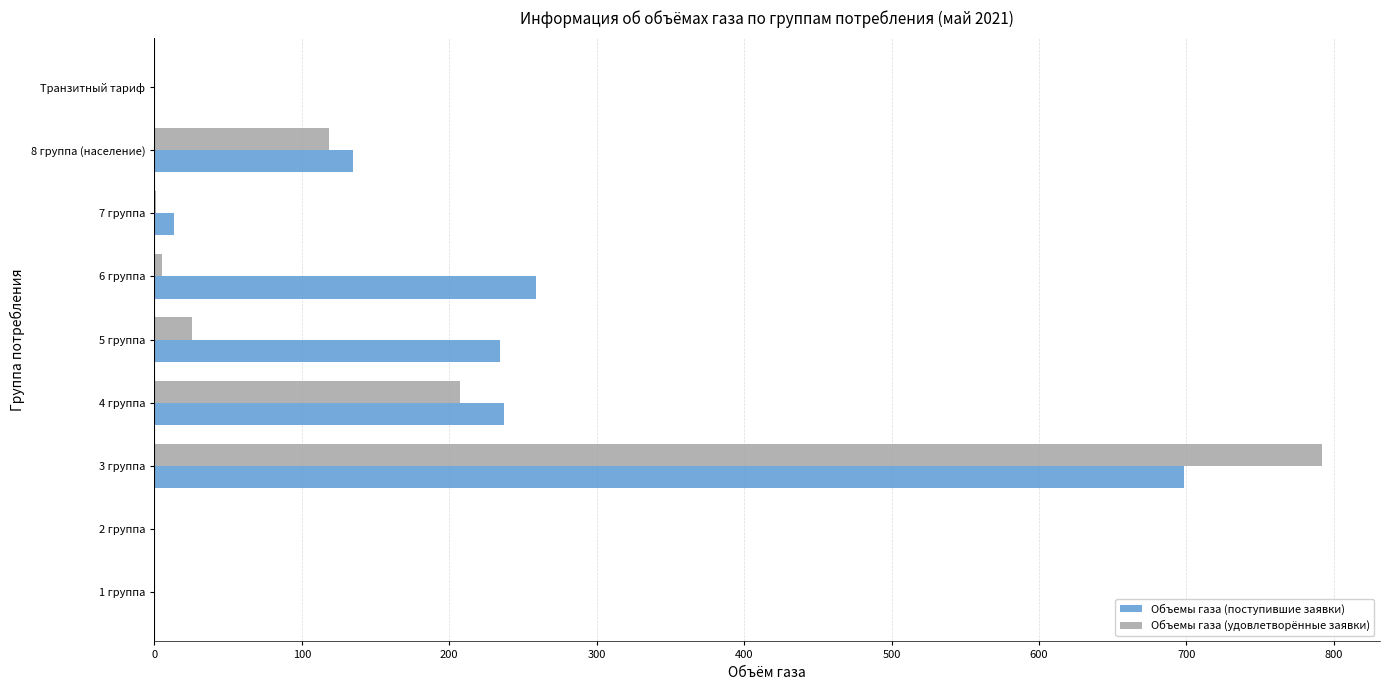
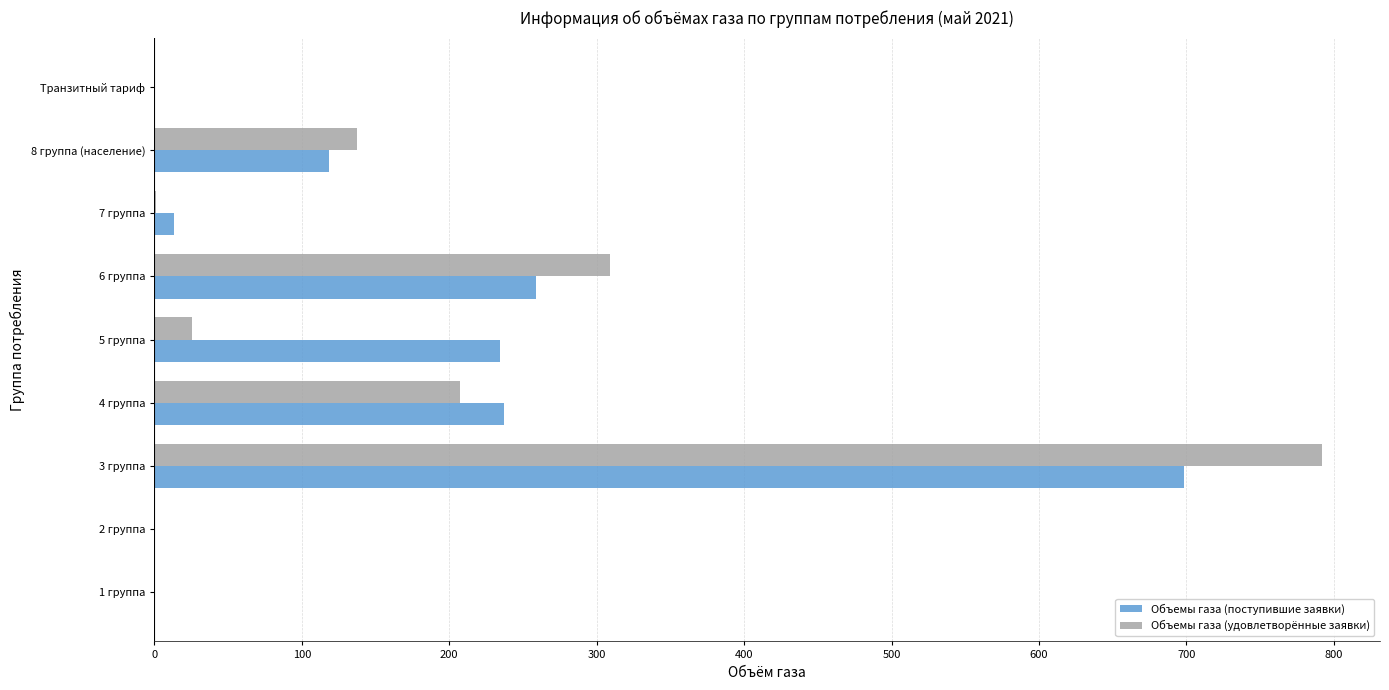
Объемы газа (удовлетворённые заявки), 8 группа (население): 118 -> 138
Объемы газа (поступившие заявки), 8 группа (население): 135 -> 118
Объемы газа (удовлетворённые заявки), 6 группа: 5 -> 309
